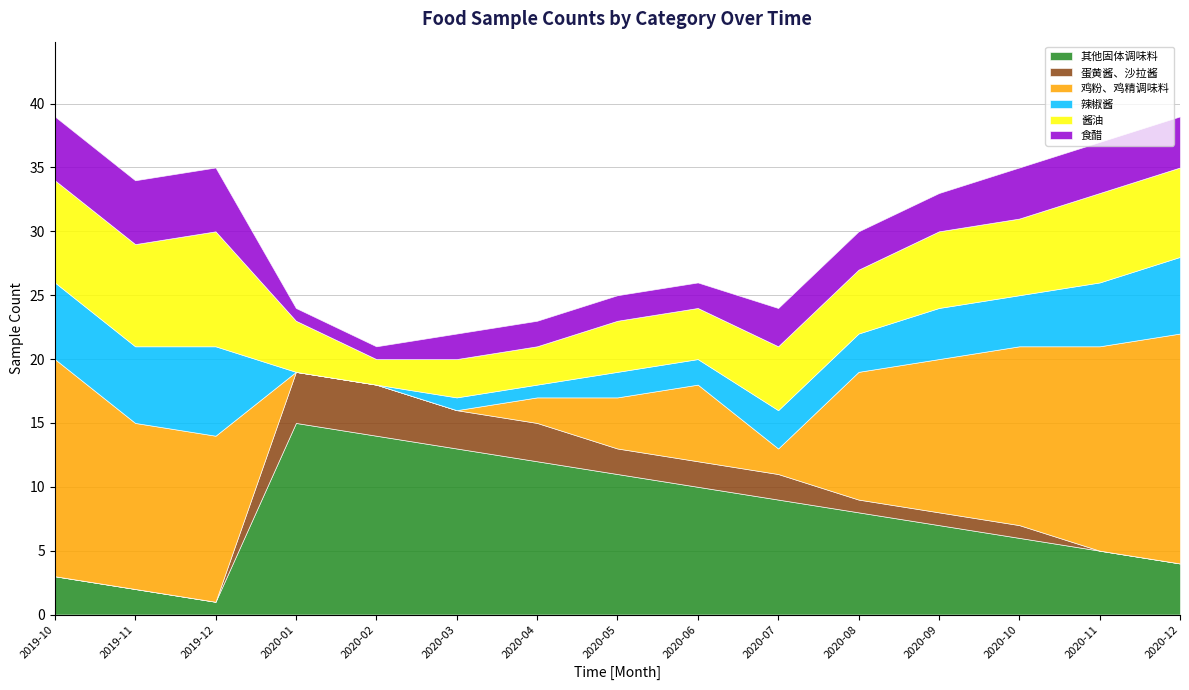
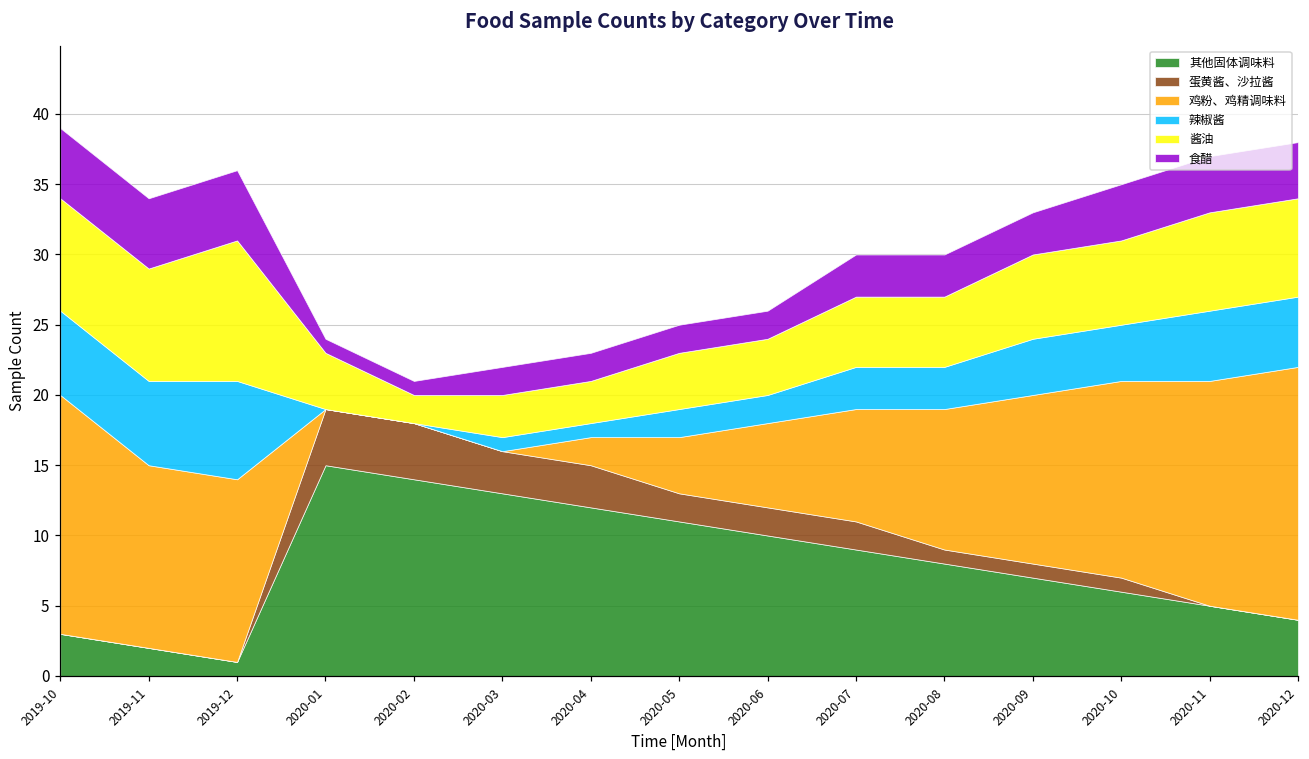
酱油, 2019-12: 9 -> 10
鸡粉、鸡精调味料, 2020-07: 2 -> 8
辣椒酱, 2020-12: 6 -> 5
